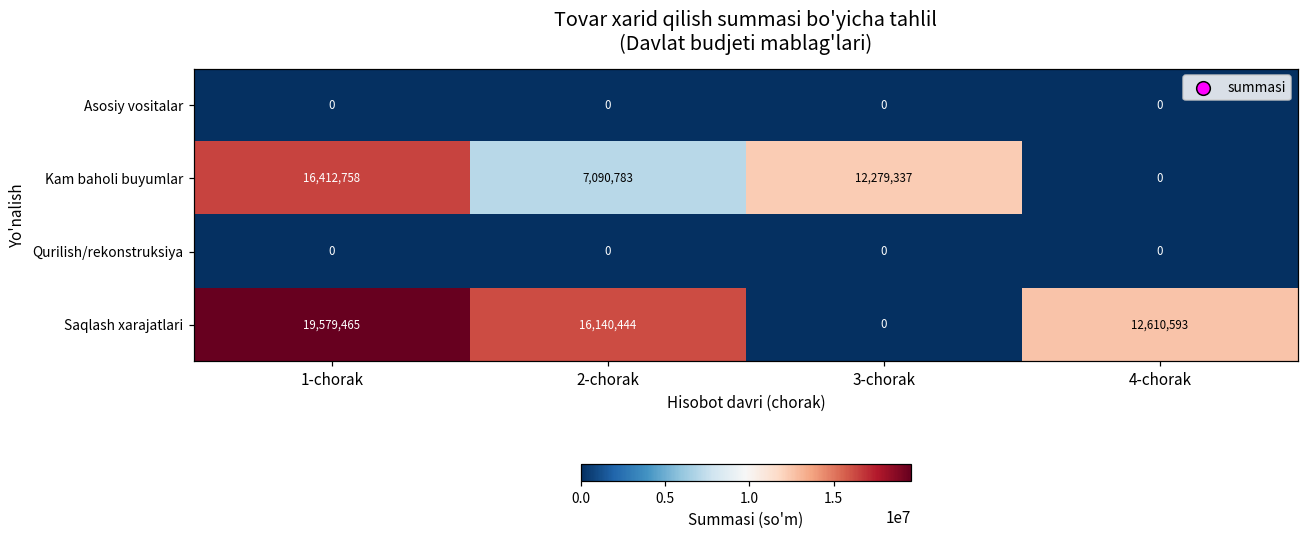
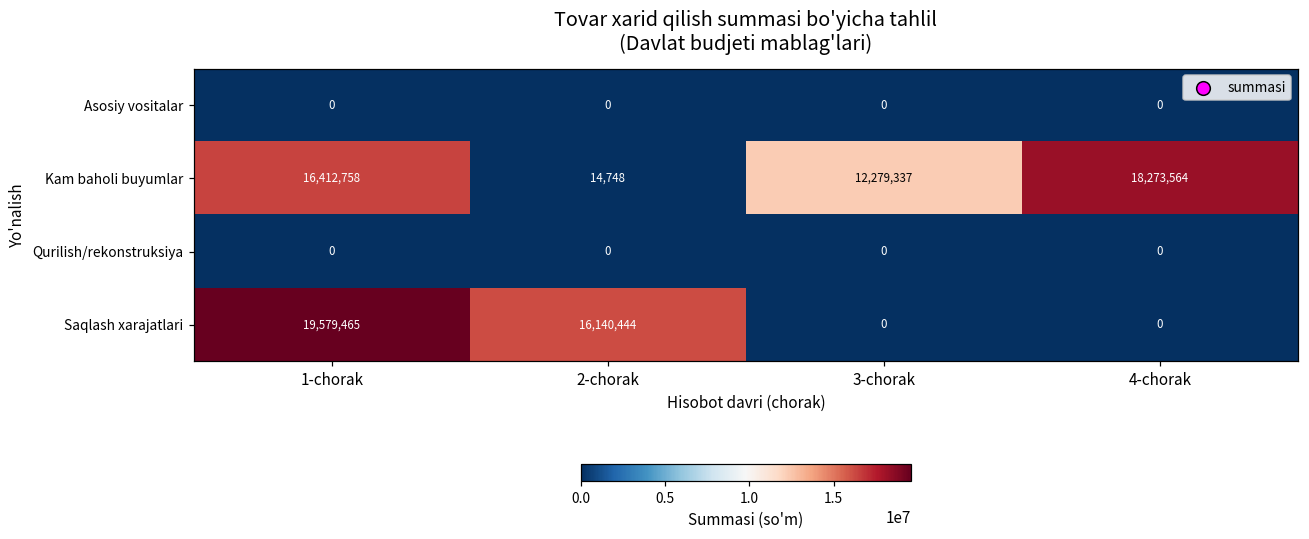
Kam baholi buyumlar, 2-chorak: 7,090,783 -> 14,748
Kam baholi buyumlar, 4-chorak: 0 -> 18,273,564
Saqlash xarajatlari, 4-chorak: 12,610,593 -> 0
